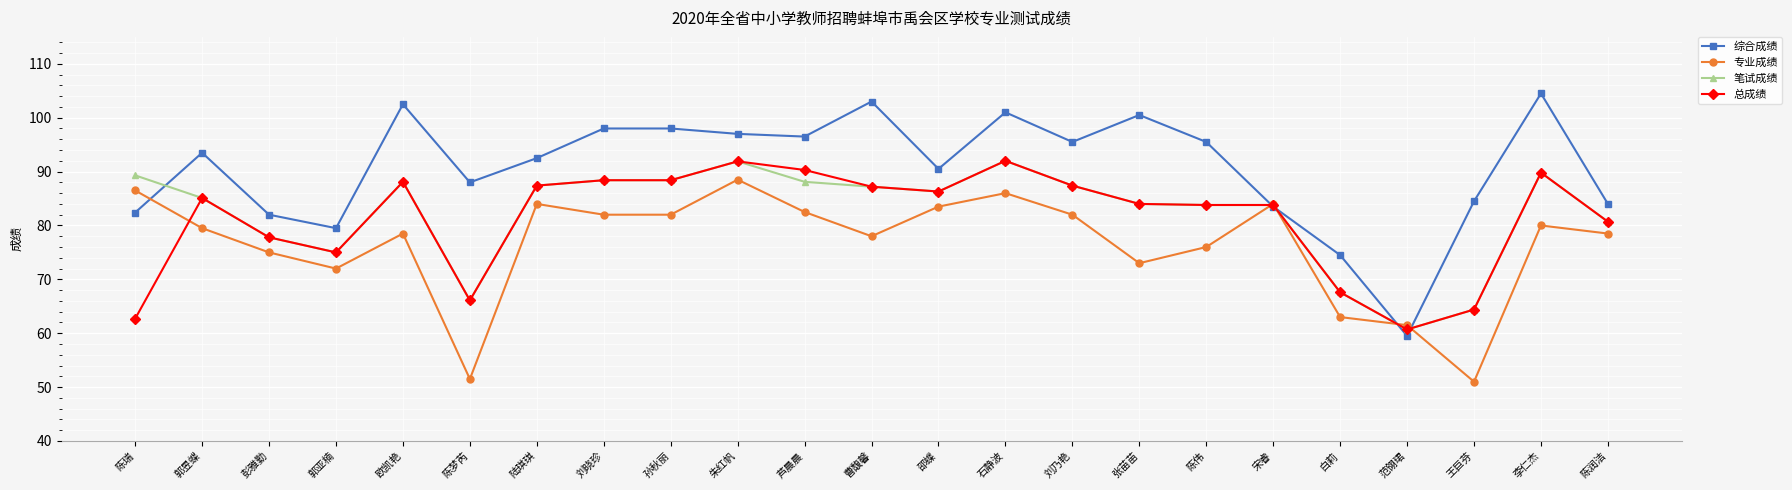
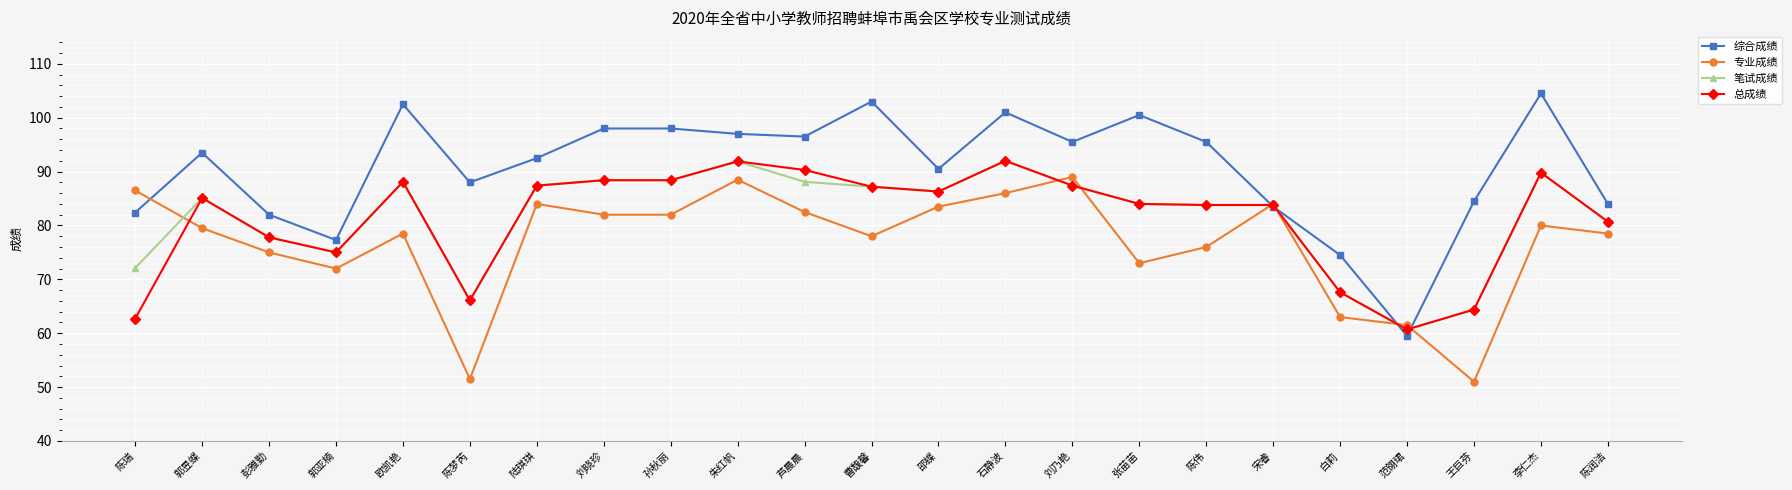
笔试成绩, 陈瑞: 89 -> 72
综合成绩, 郭亚楠: 80 -> 77
专业成绩, 刘乃艳: 82 -> 89
